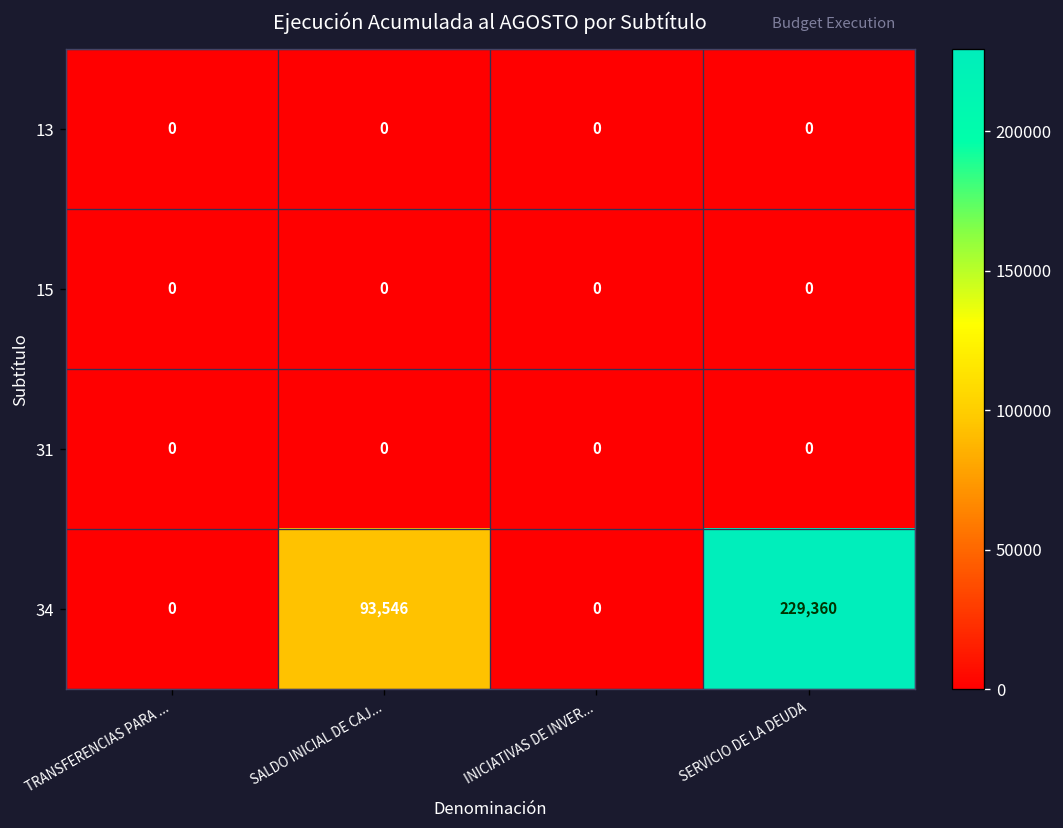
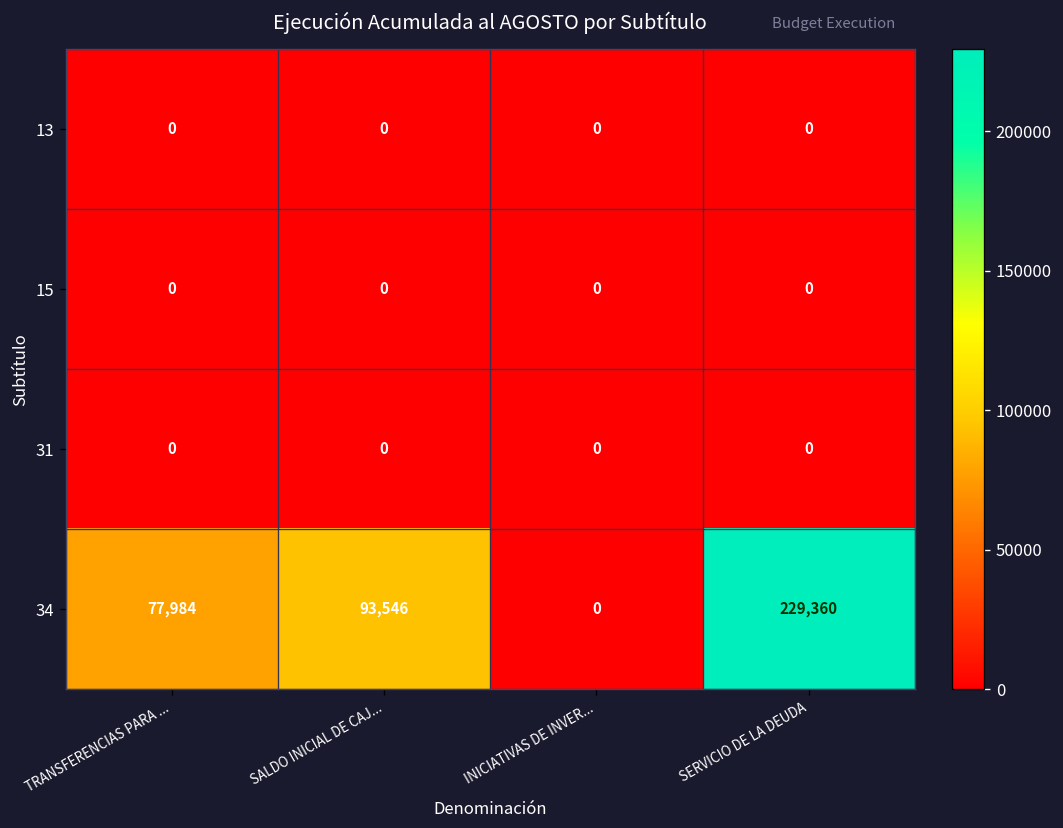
34, TRANSFERENCIAS PARA ...: 0 -> 77,984
